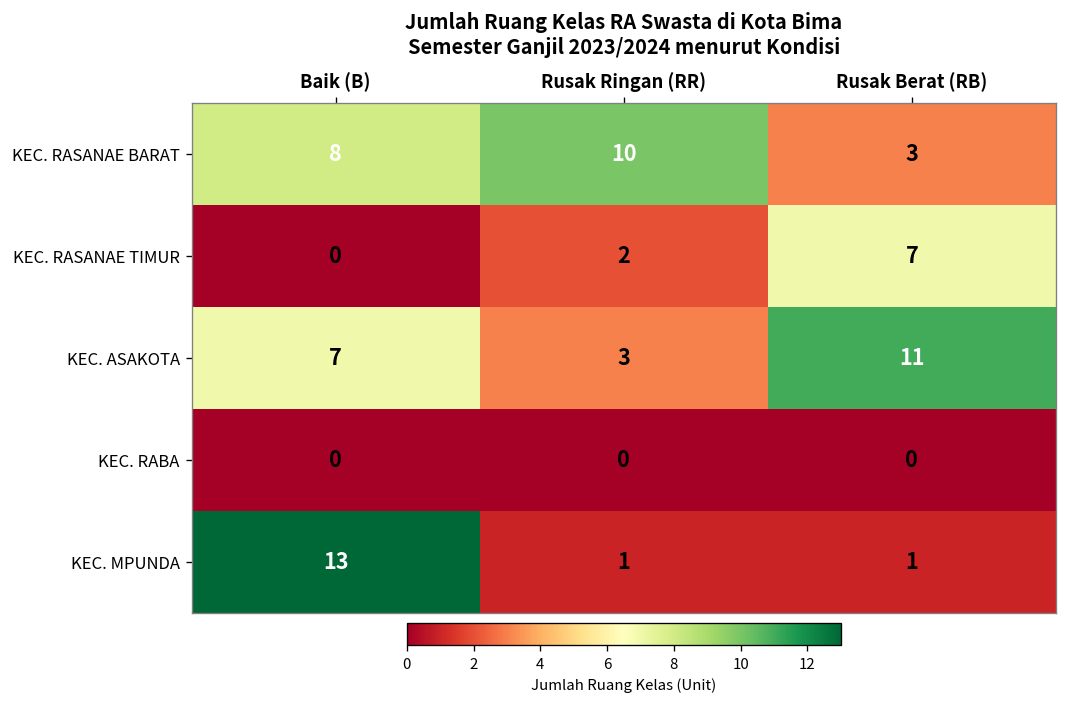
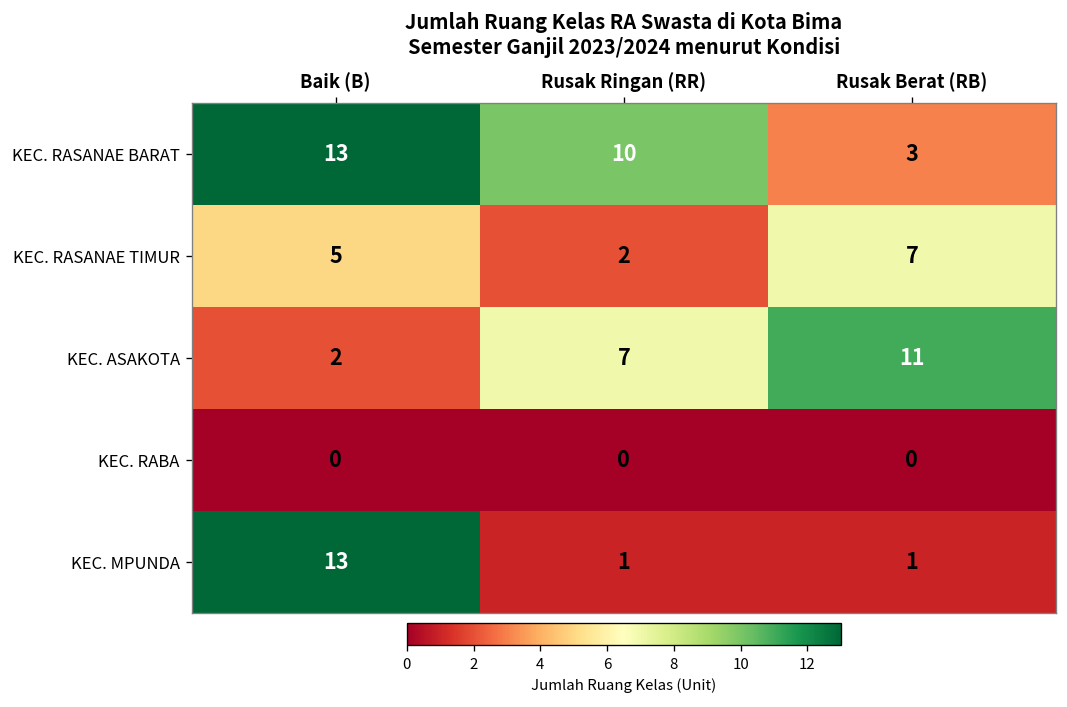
KEC. RASANAE BARAT, Baik (B): 8 -> 13
KEC. RASANAE TIMUR, Baik (B): 0 -> 5
KEC. ASAKOTA, Baik (B): 7 -> 2
KEC. ASAKOTA, Rusak Ringan (RR): 3 -> 7
